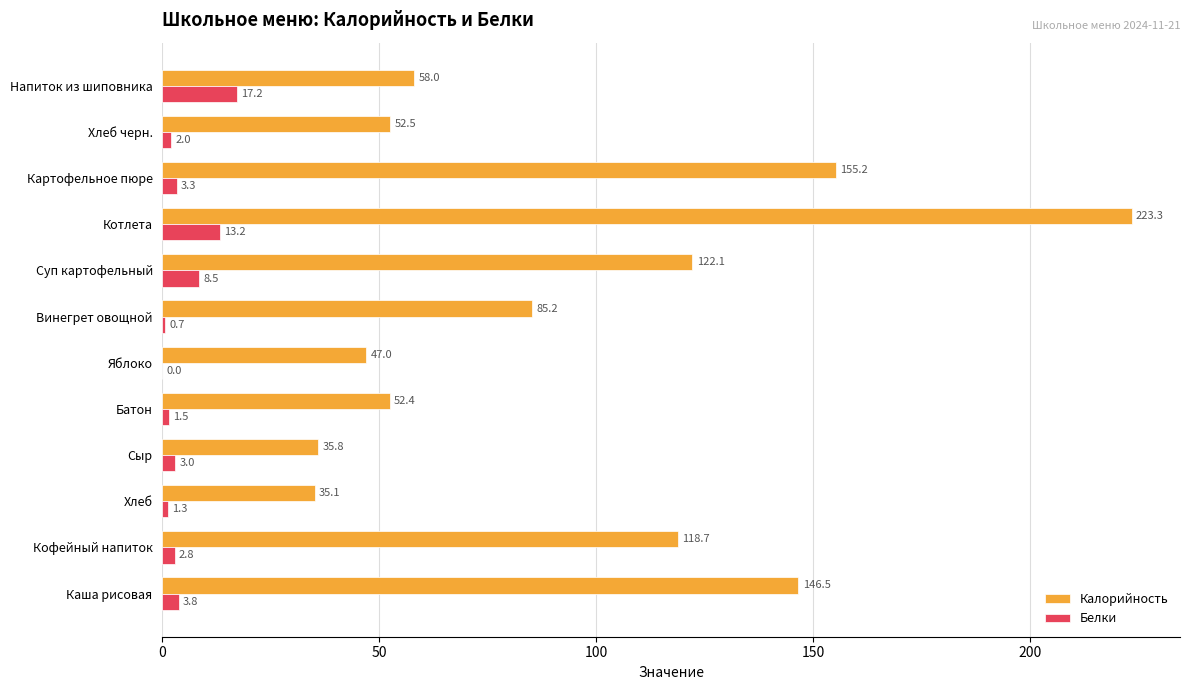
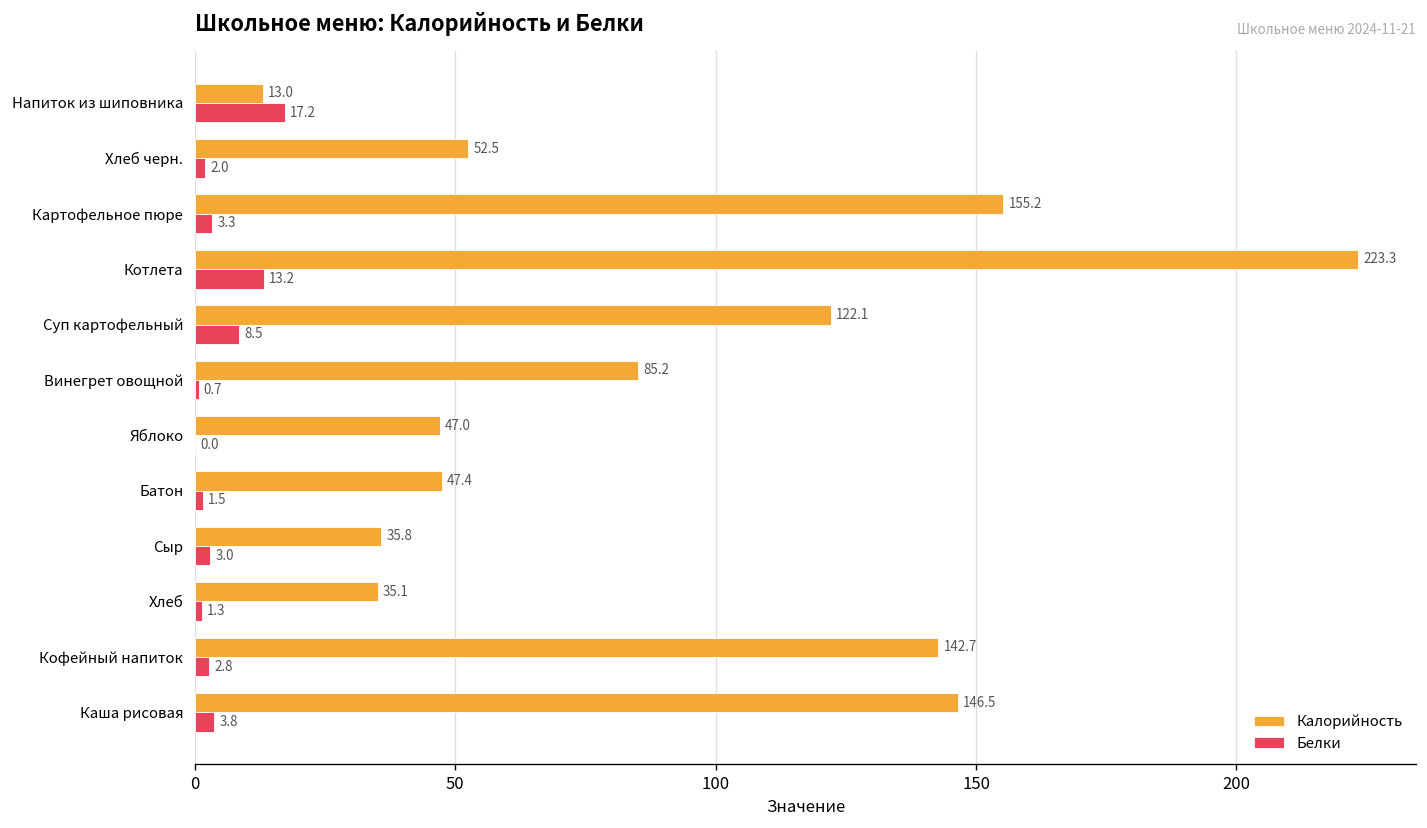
Калорийность, Напиток из шиповника: 58.0 -> 13.0
Калорийность, Батон: 52.4 -> 47.4
Калорийность, Кофейный напиток: 118.7 -> 142.7
